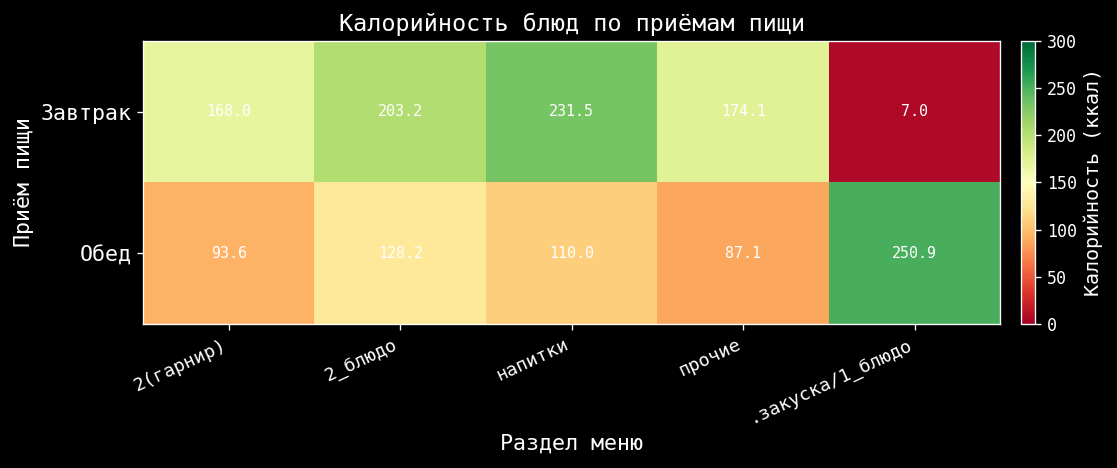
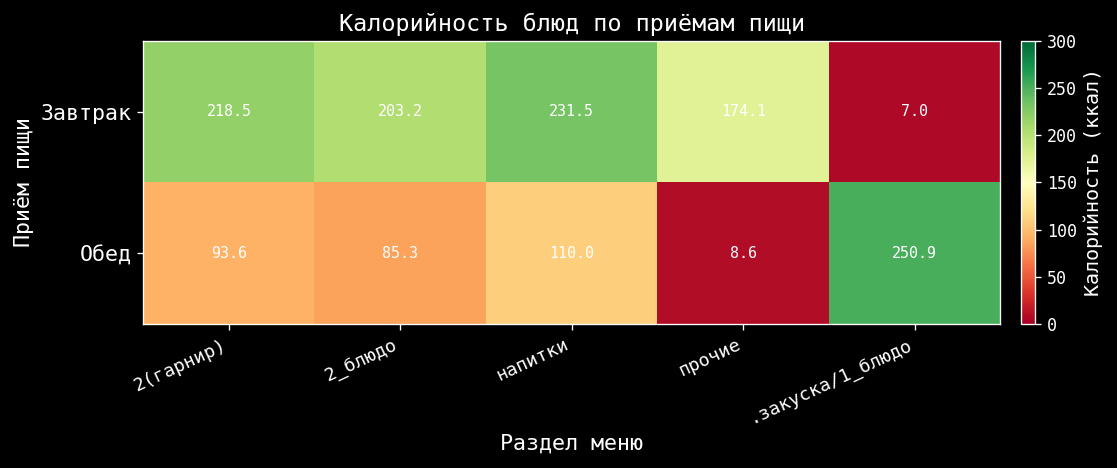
Завтрак, 2(гарнир): 168.0 -> 218.5
Обед, 2_блюдо: 128.2 -> 85.3
Обед, прочие: 87.1 -> 8.6
